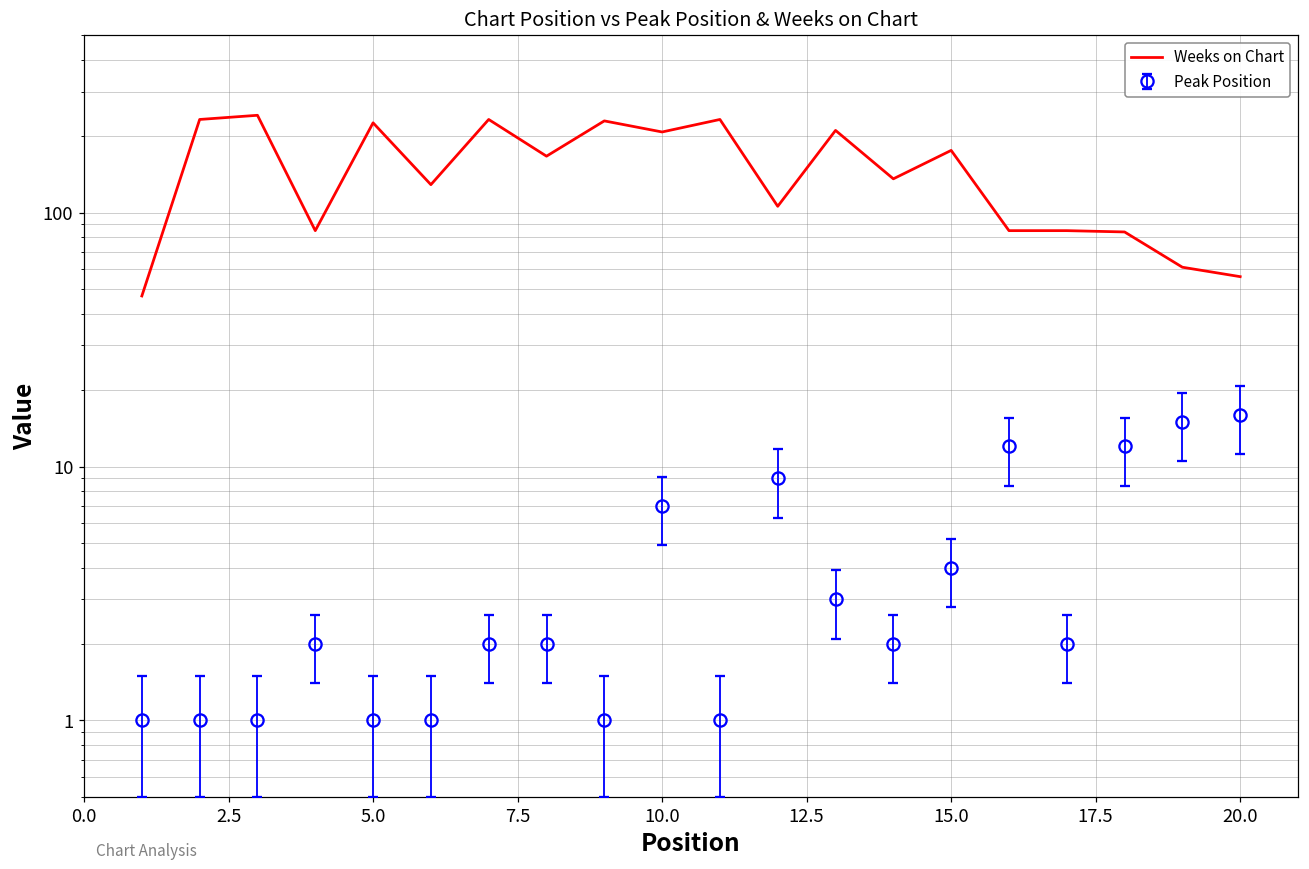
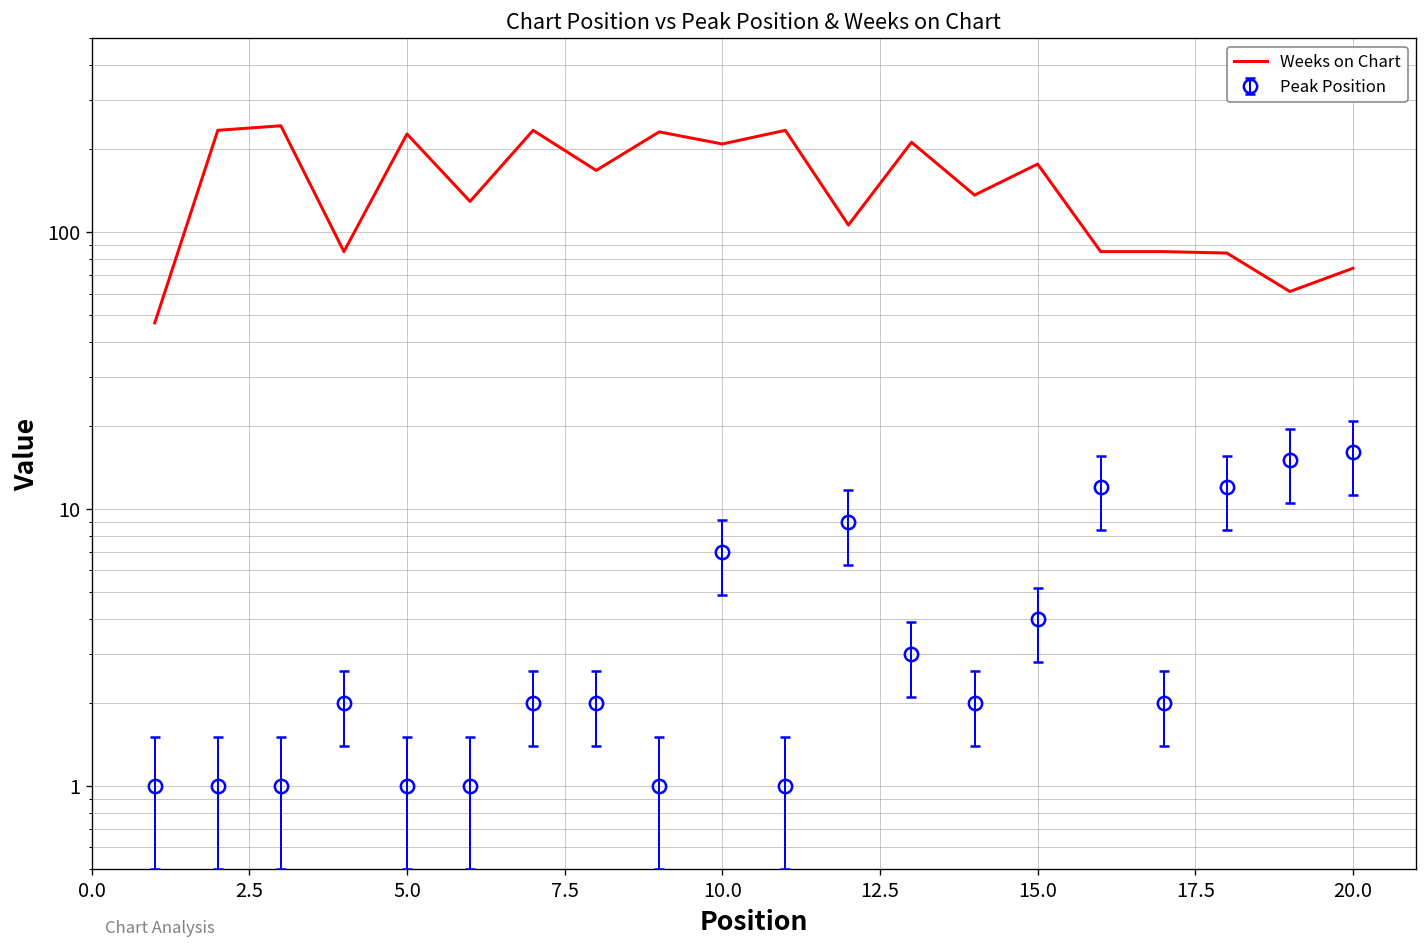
Weeks on Chart, 20.0: 56 -> 74
